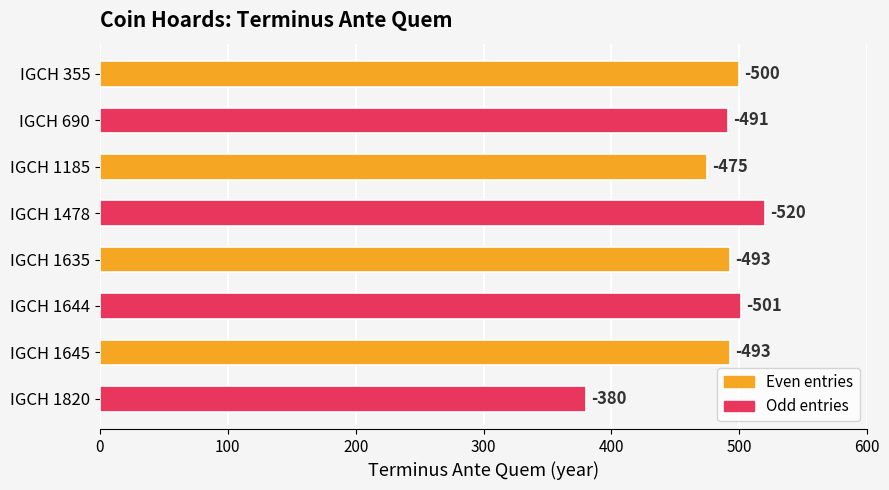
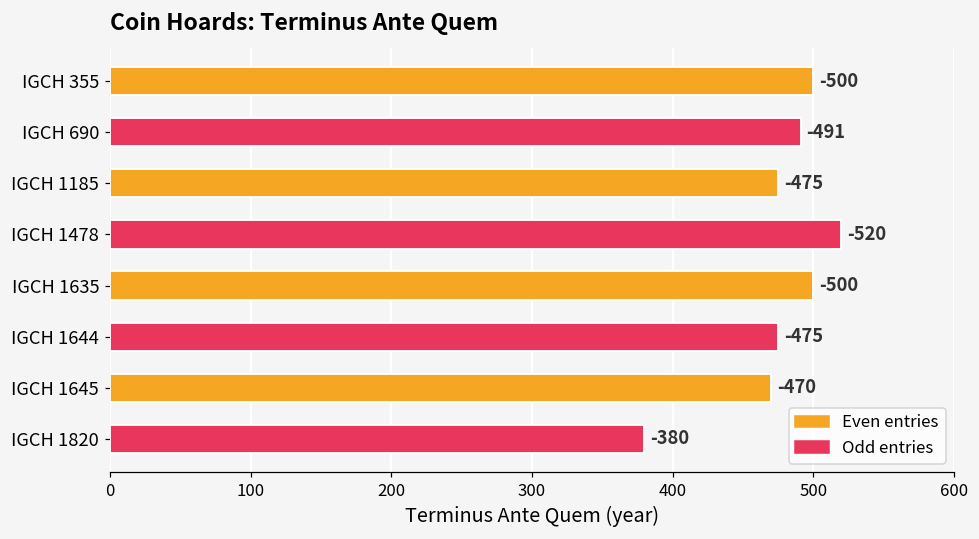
IGCH 1635: -493 -> -500
IGCH 1644: -501 -> -475
IGCH 1645: -493 -> -470
